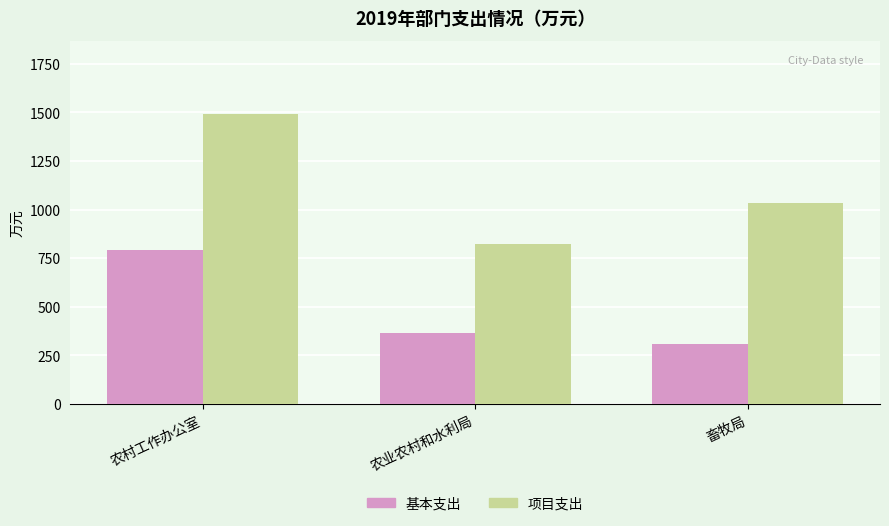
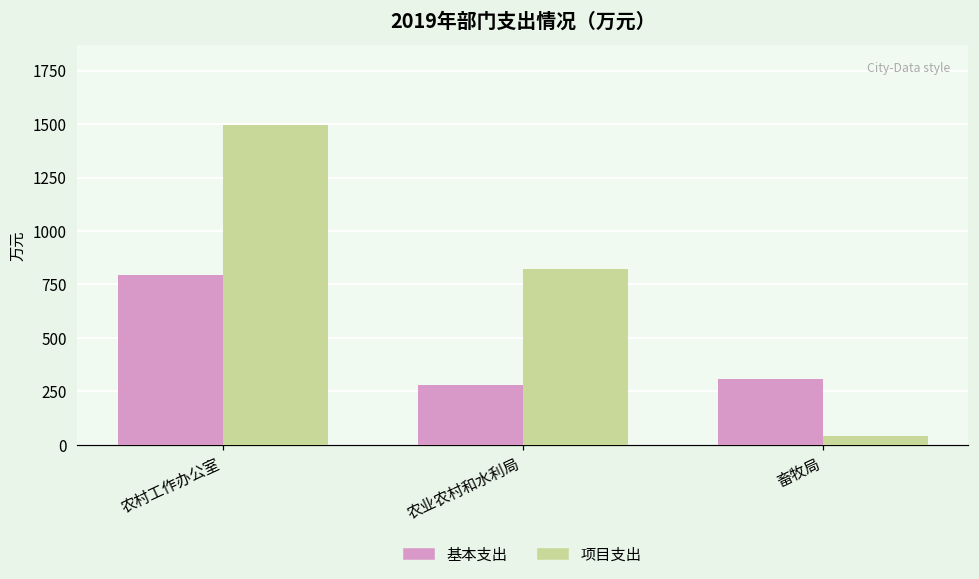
基本支出, 农业农村和水利局: 360 -> 280
项目支出, 畜牧局: 1030 -> 40
